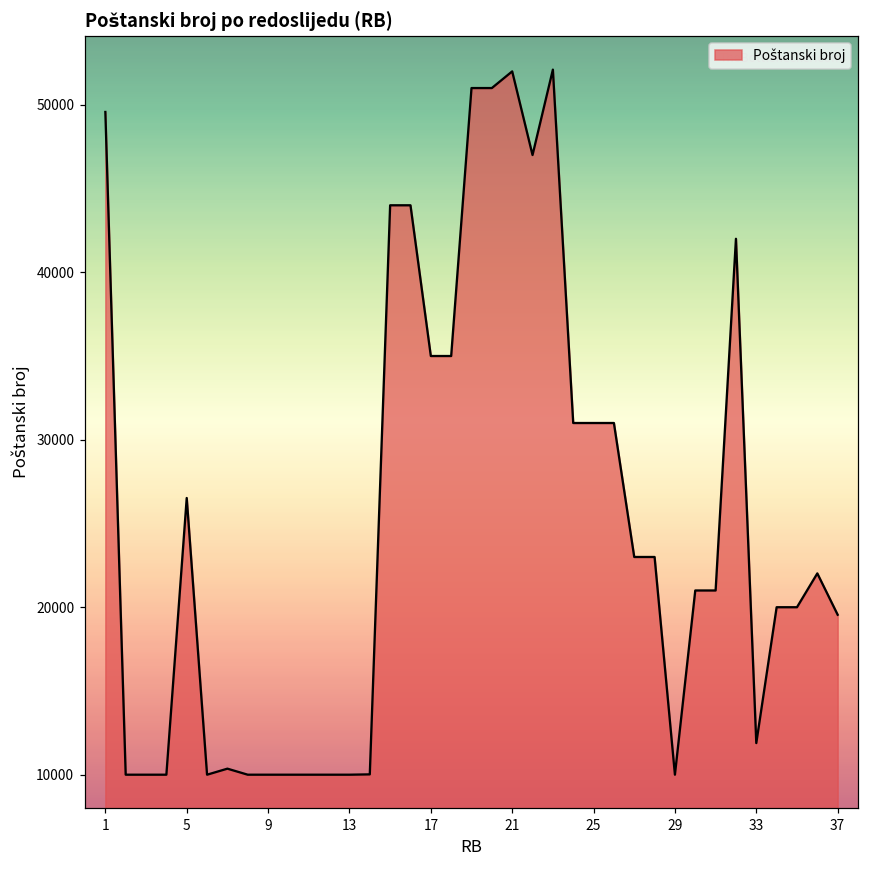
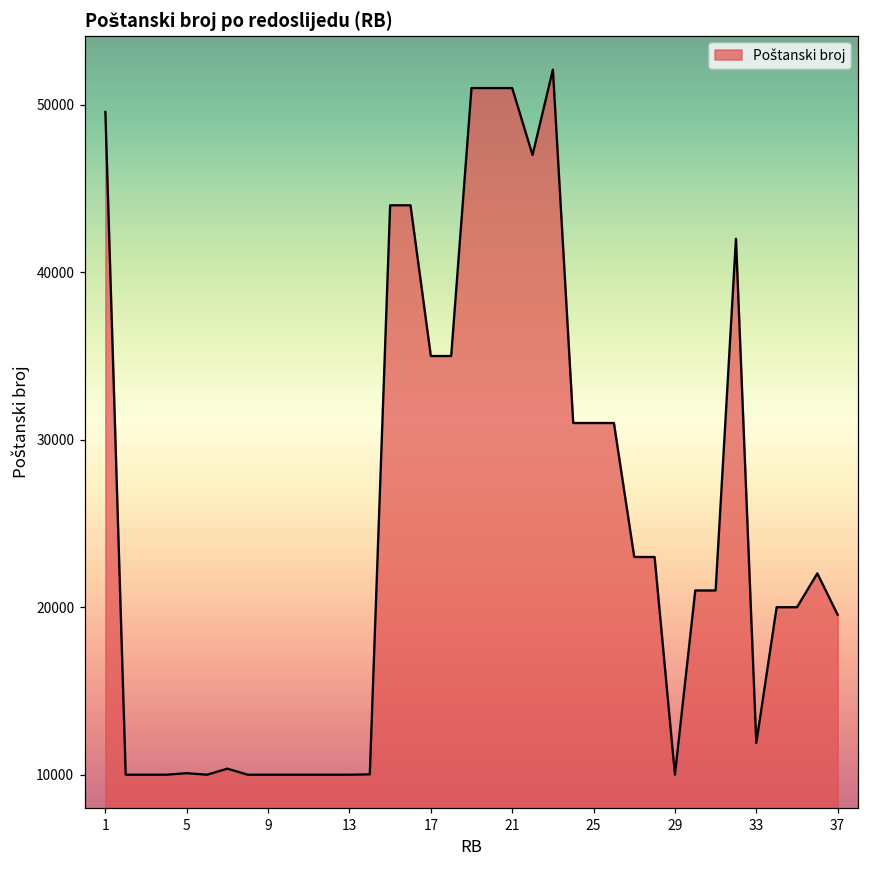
5: 26500 -> 10100
21: 52000 -> 51000
